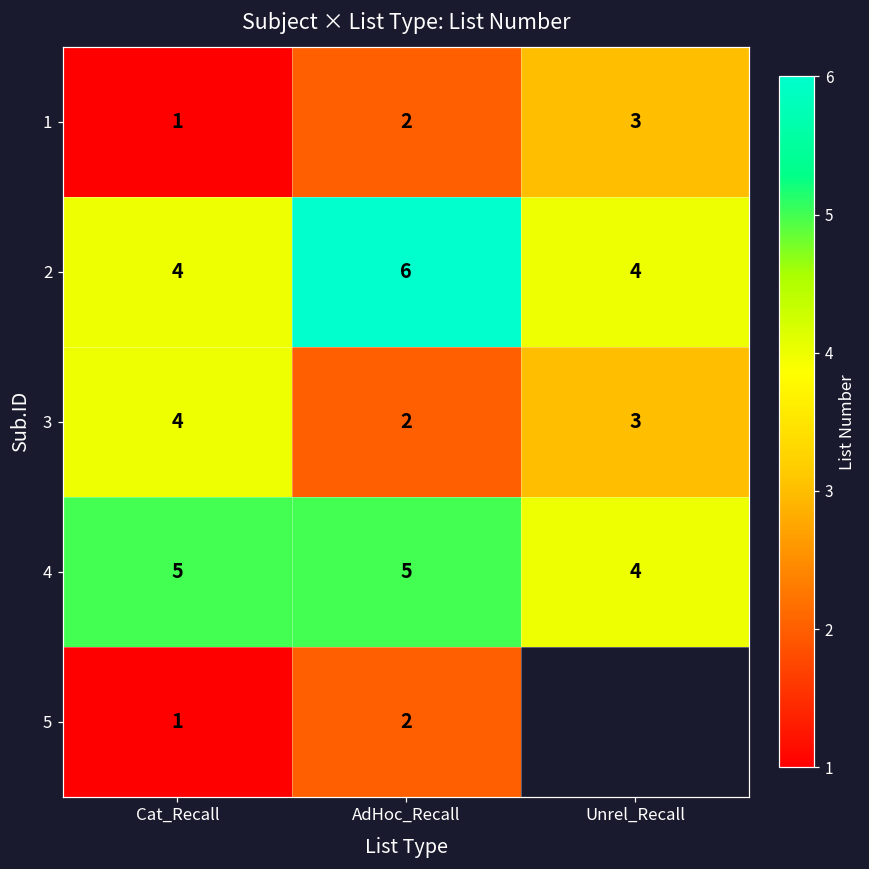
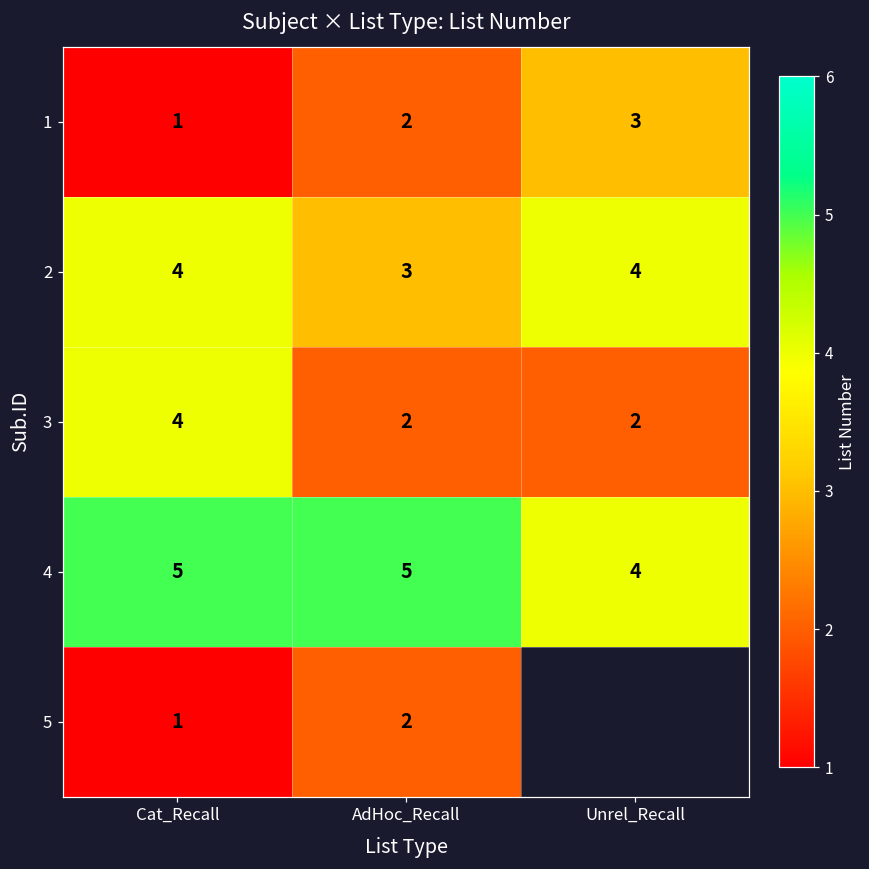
2, AdHoc_Recall: 6 -> 3
3, Unrel_Recall: 3 -> 2
